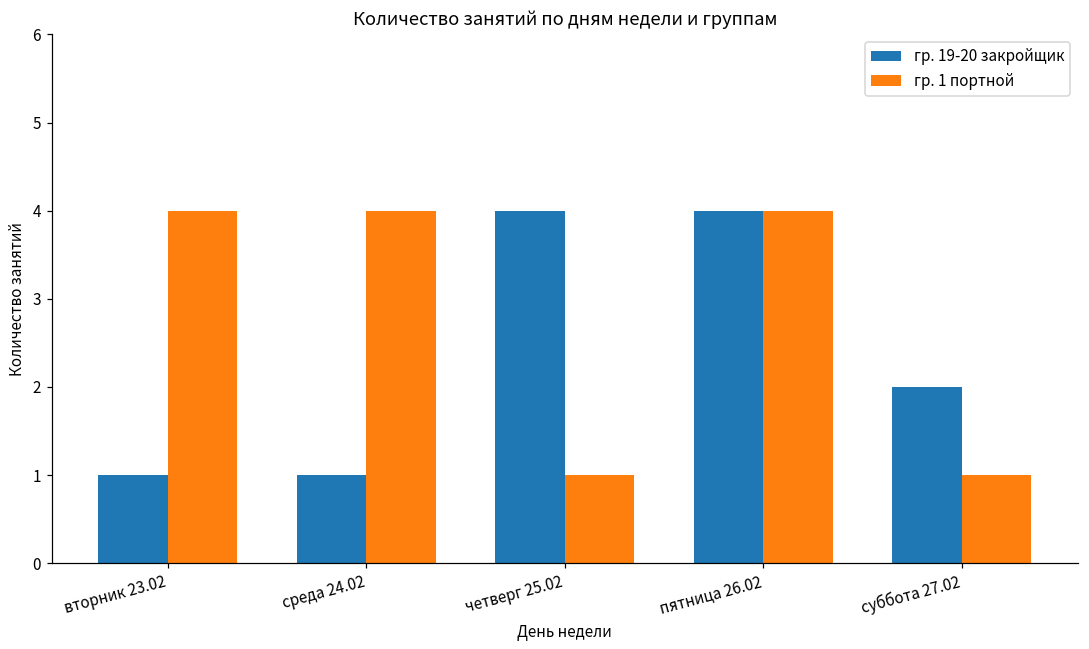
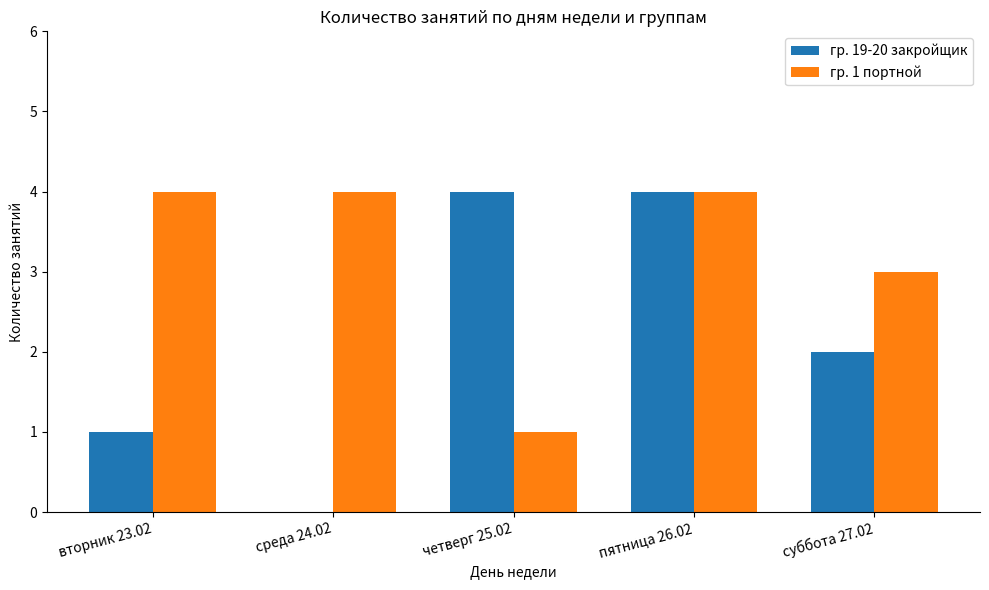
гр. 19-20 закройщик, среда 24.02: 1 -> 0
гр. 1 портной, суббота 27.02: 1 -> 3
